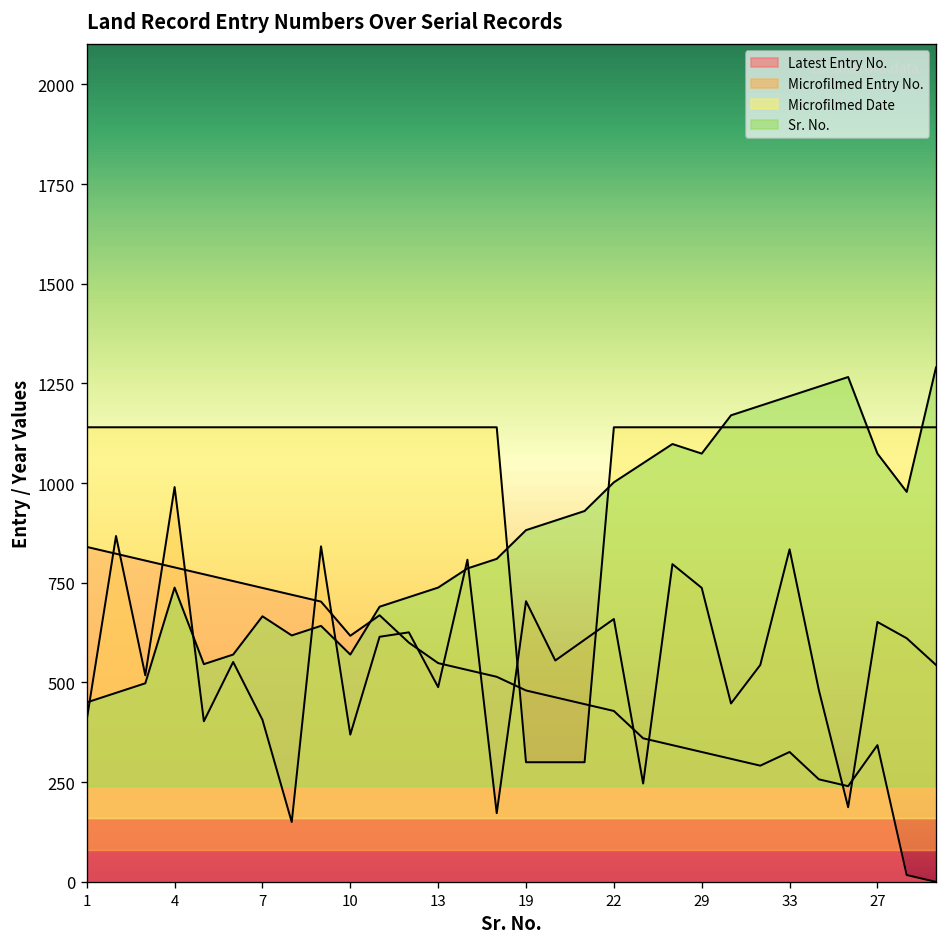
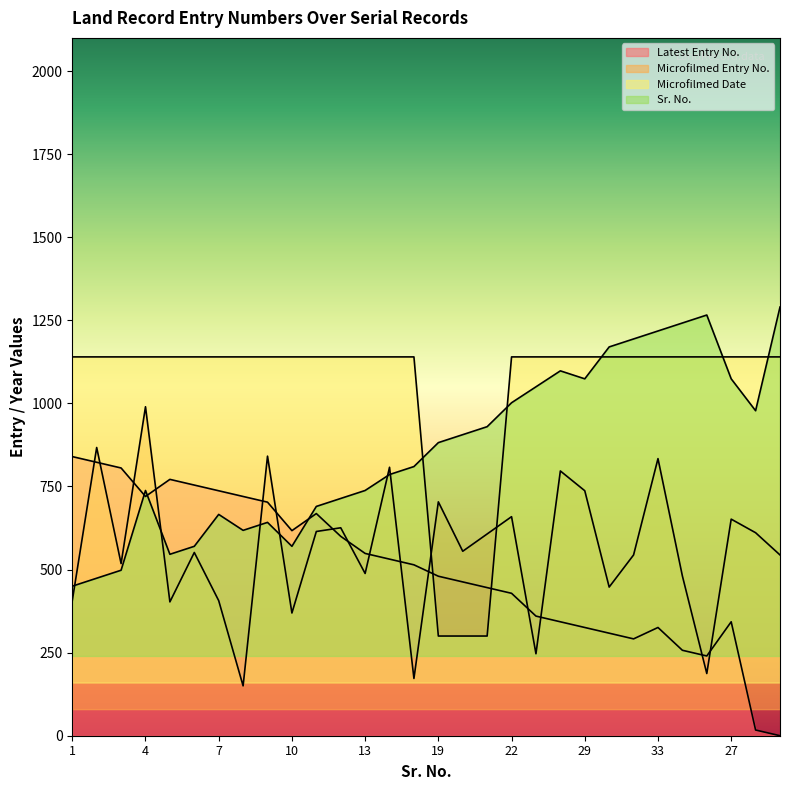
Latest Entry No., 4: 790 -> 720
